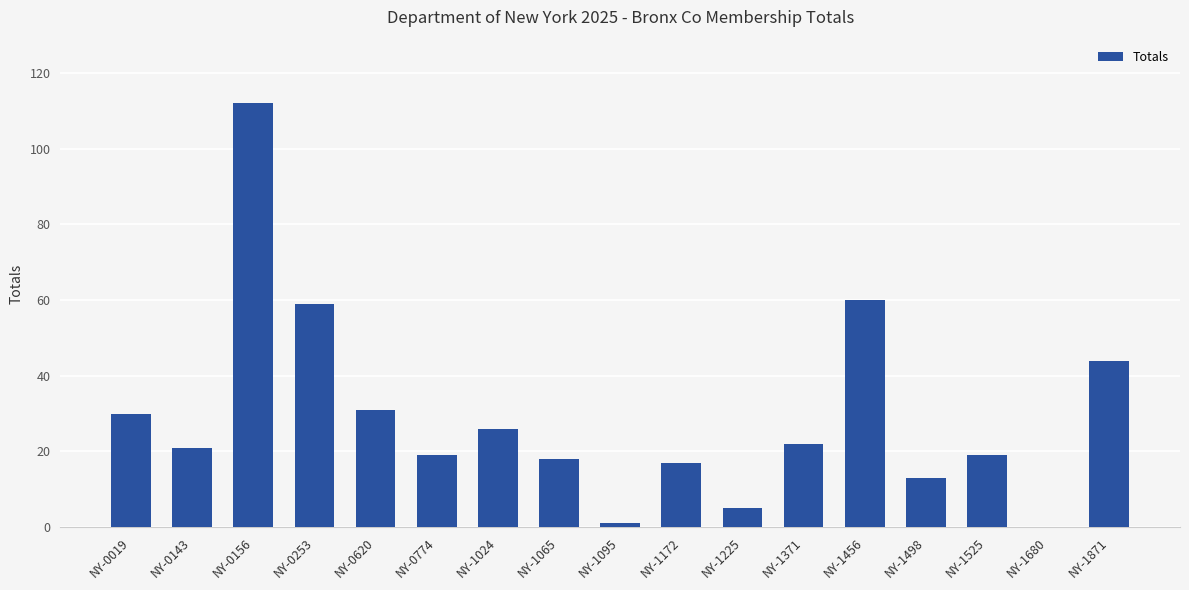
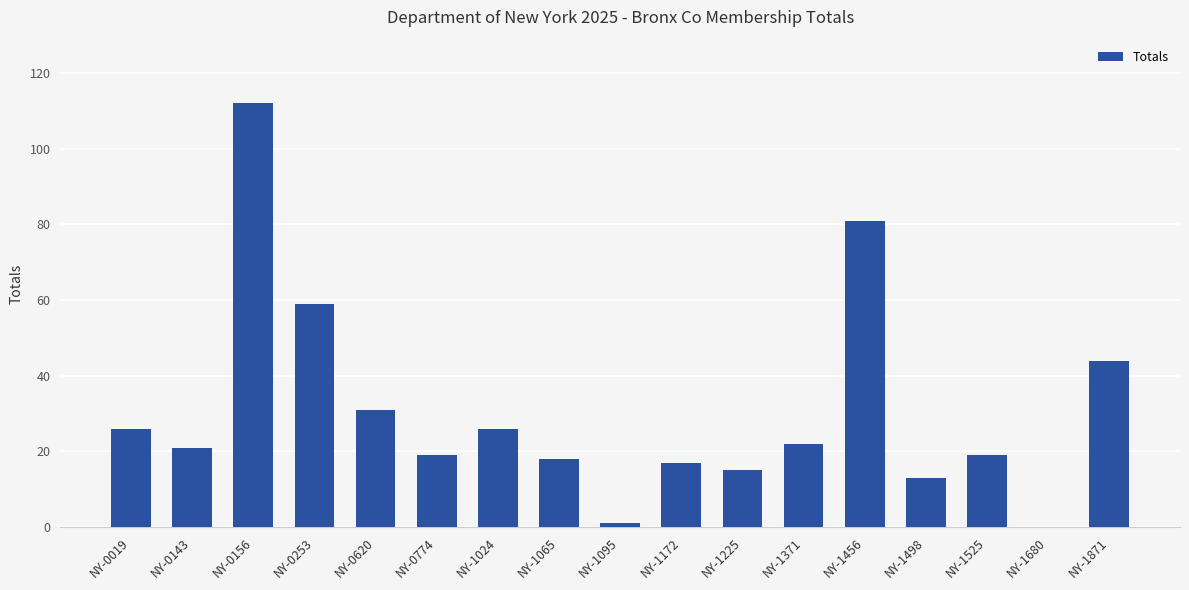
NY-0019: 30 -> 26
NY-1225: 5 -> 15
NY-1456: 60 -> 81
